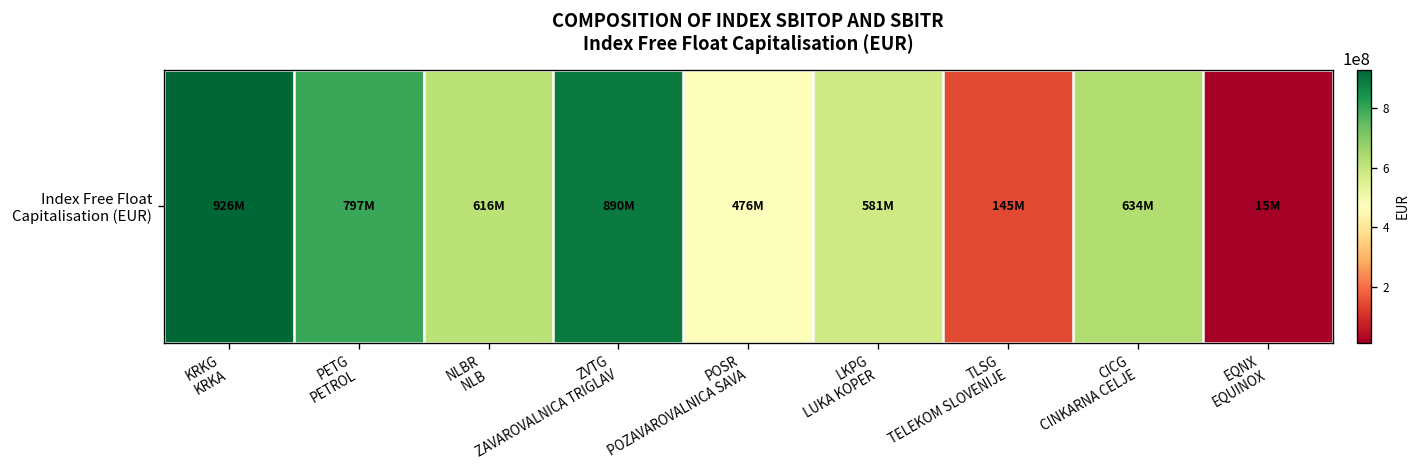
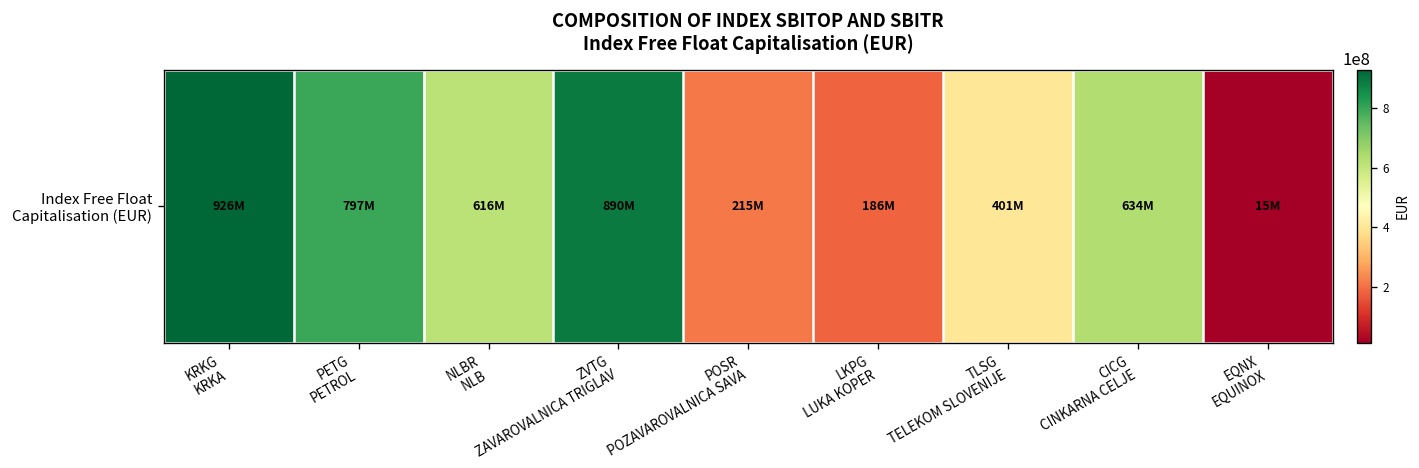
Index Free Float Capitalisation (EUR), POSR POZAVAROVALNICA SAVA: 476M -> 215M
Index Free Float Capitalisation (EUR), LKPG LUKA KOPER: 581M -> 186M
Index Free Float Capitalisation (EUR), TLSG TELEKOM SLOVENIJE: 145M -> 401M
